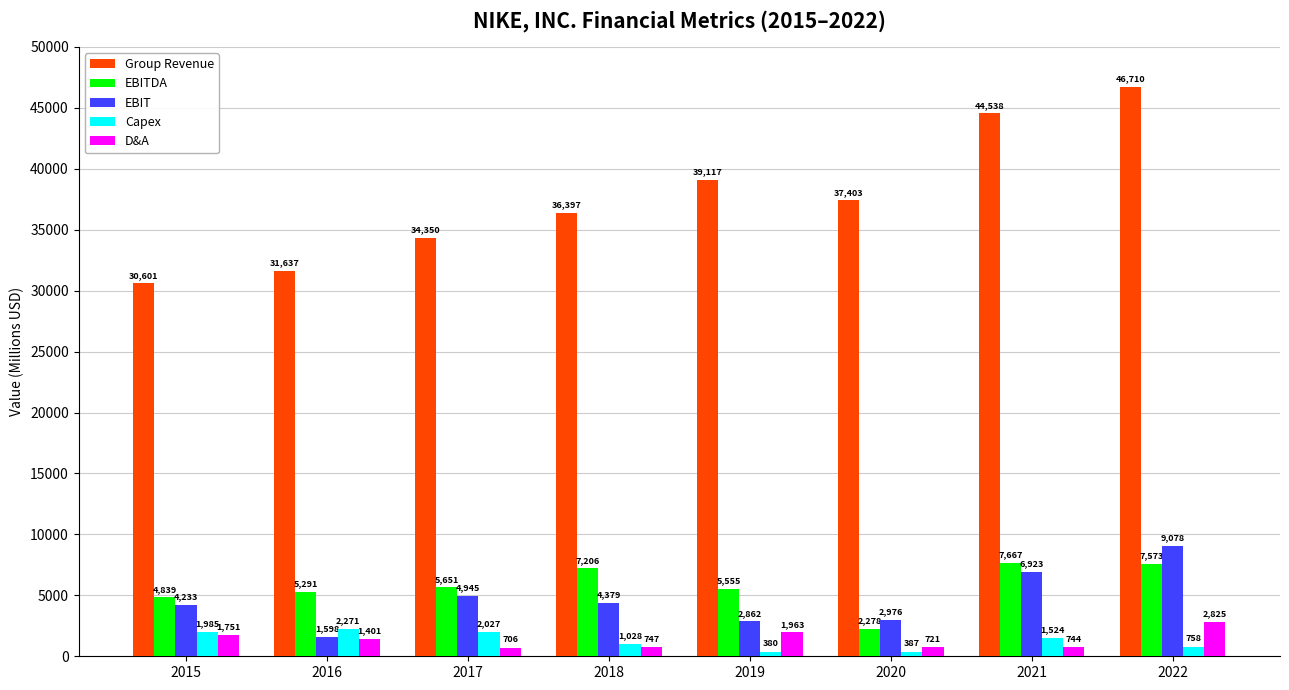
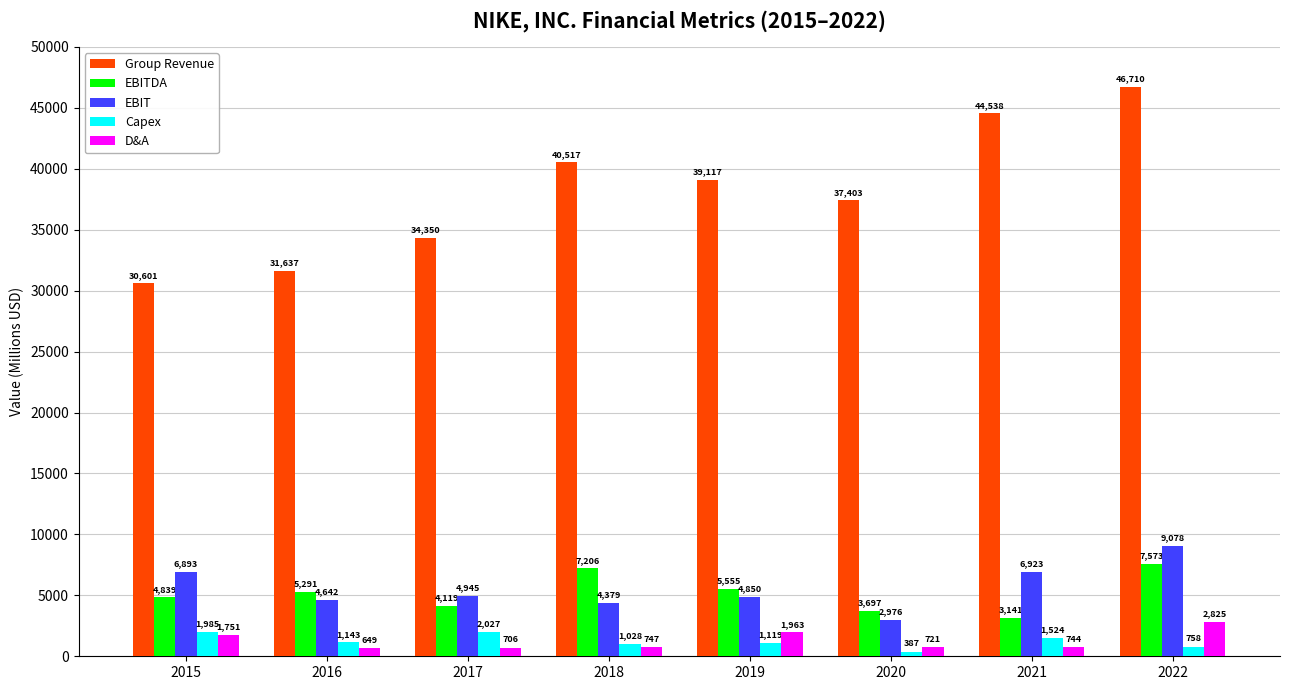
EBIT, 2015: 4,233 -> 6,893
EBIT, 2016: 1,598 -> 4,642
Capex, 2016: 2,271 -> 1,143
D&A, 2016: 1,401 -> 649
EBITDA, 2017: 5,651 -> 4,119
Group Revenue, 2018: 36,397 -> 40,517
EBIT, 2019: 2,862 -> 4,850
Capex, 2019: 380 -> 1,119
EBITDA, 2020: 2,278 -> 3,697
EBITDA, 2021: 7,667 -> 3,141
